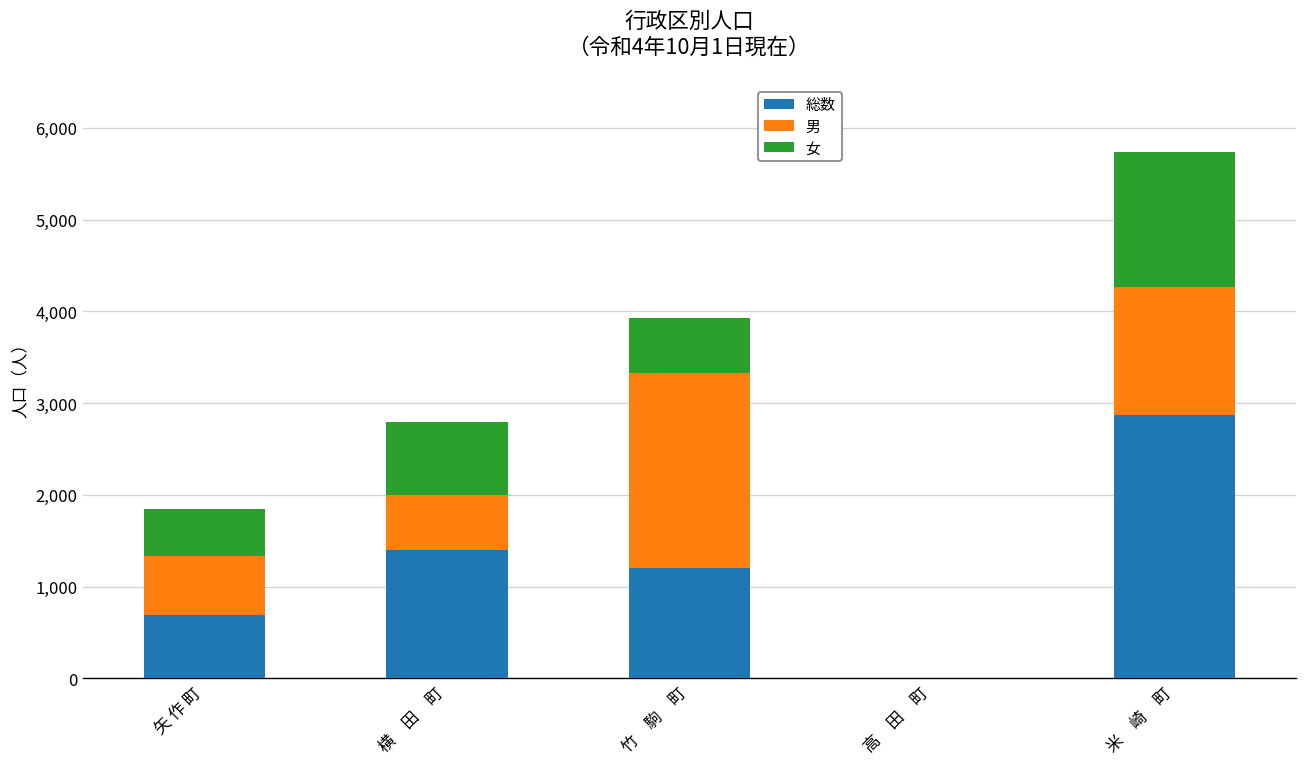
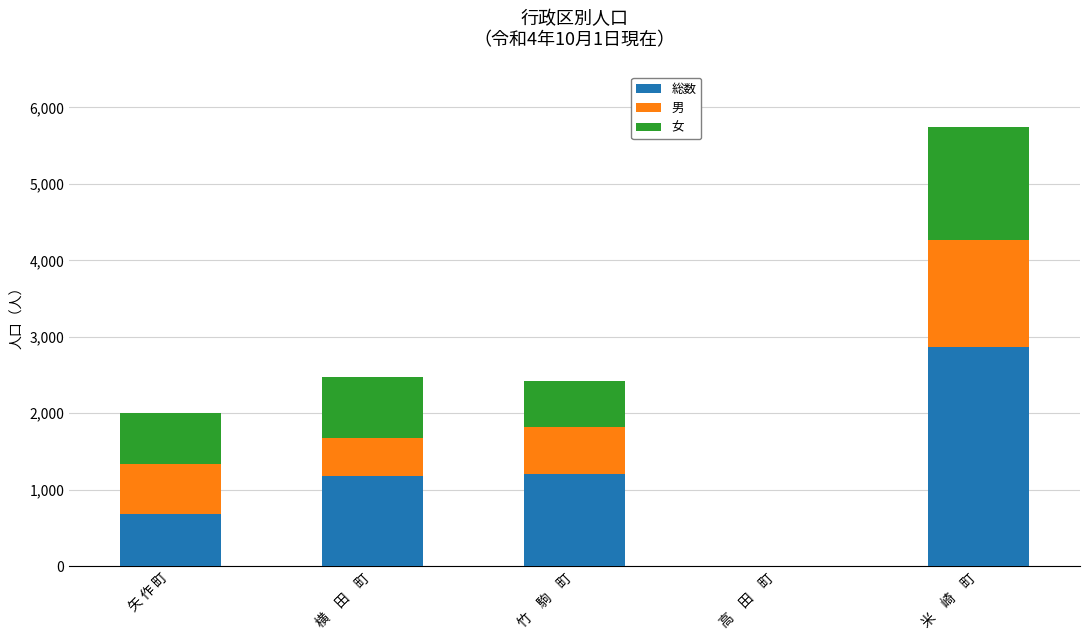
女, 矢 作 町: 500 -> 700
総数, 横 田 町: 1,400 -> 1,200
男, 横 田 町: 600 -> 500
男, 竹 駒 町: 2,100 -> 600
